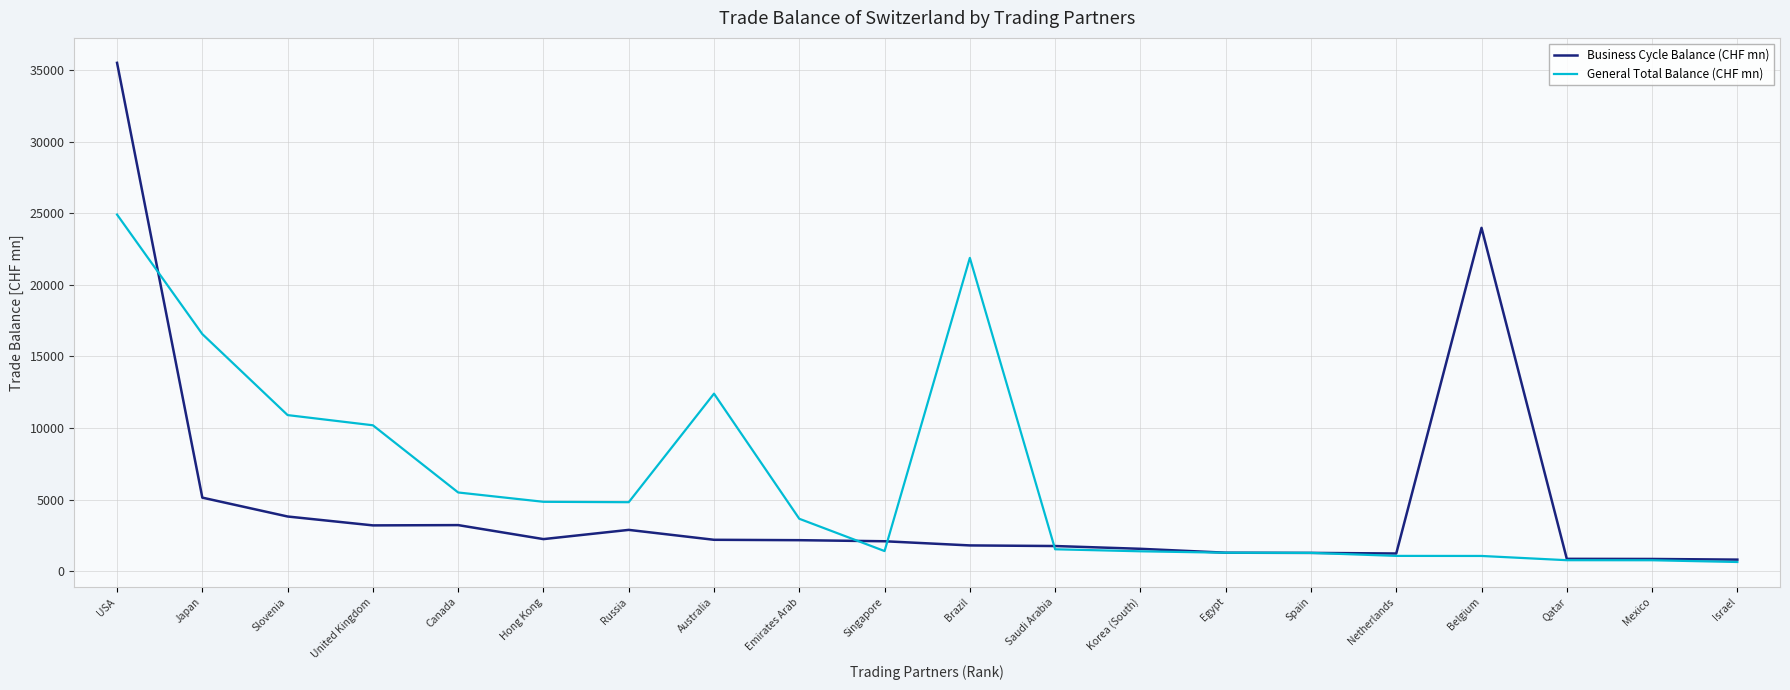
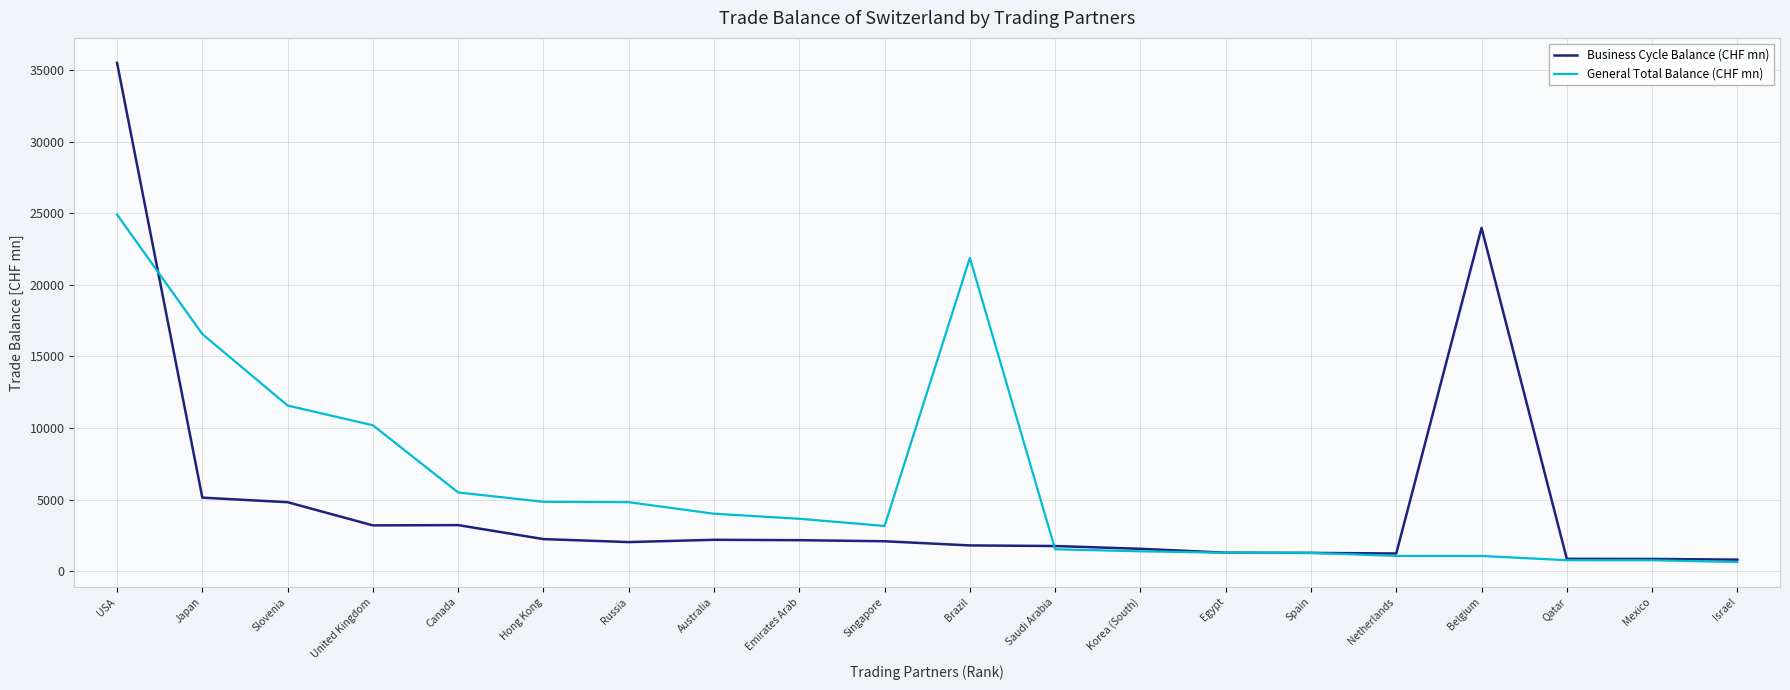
Business Cycle Balance (CHF mn), Slovenia: 3800 -> 4800
General Total Balance (CHF mn), Slovenia: 10900 -> 11600
Business Cycle Balance (CHF mn), Russia: 2900 -> 2000
General Total Balance (CHF mn), Australia: 12400 -> 4000
General Total Balance (CHF mn), Singapore: 1400 -> 3200
